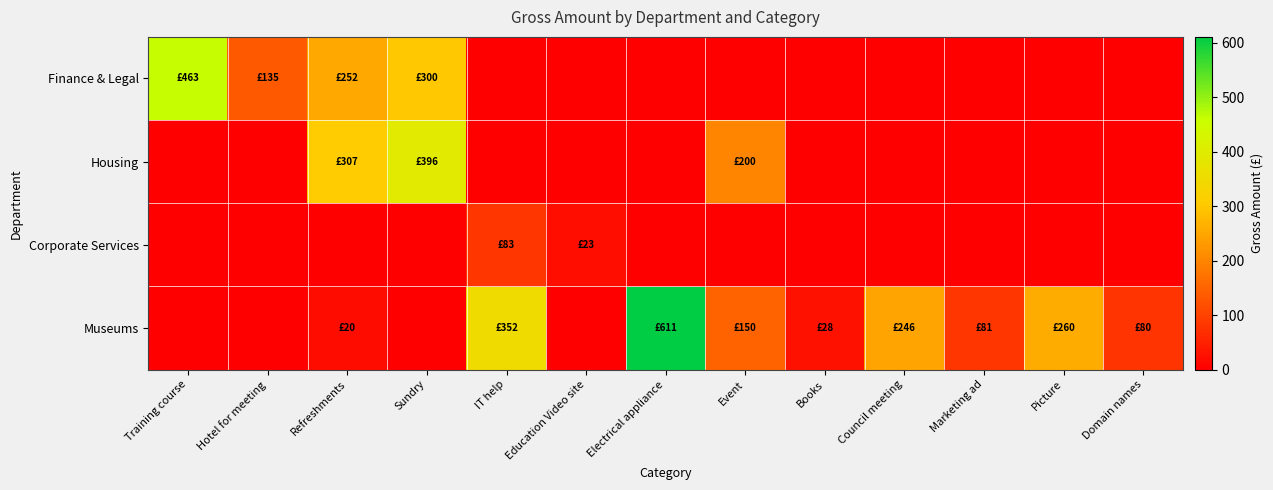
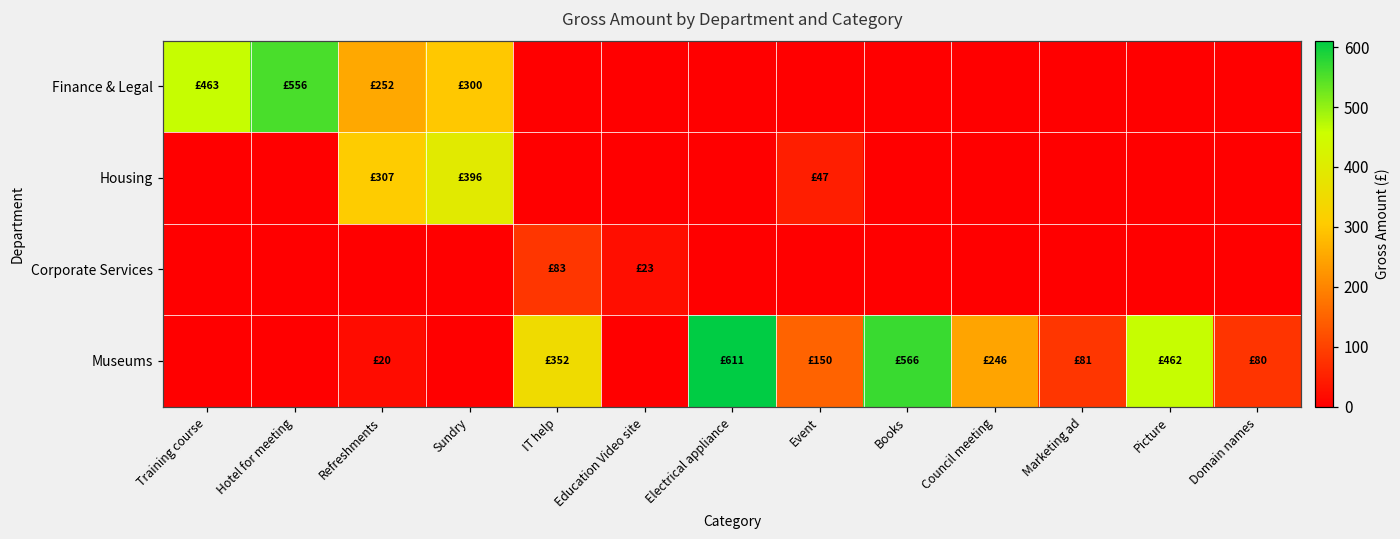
Finance & Legal, Hotel for meeting: £135 -> £556
Housing, Event: £200 -> £47
Museums, Books: £28 -> £566
Museums, Picture: £260 -> £462
